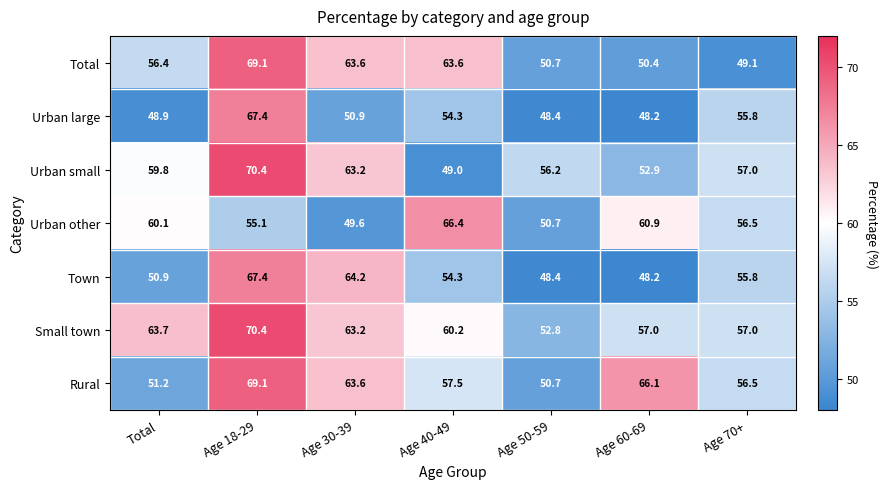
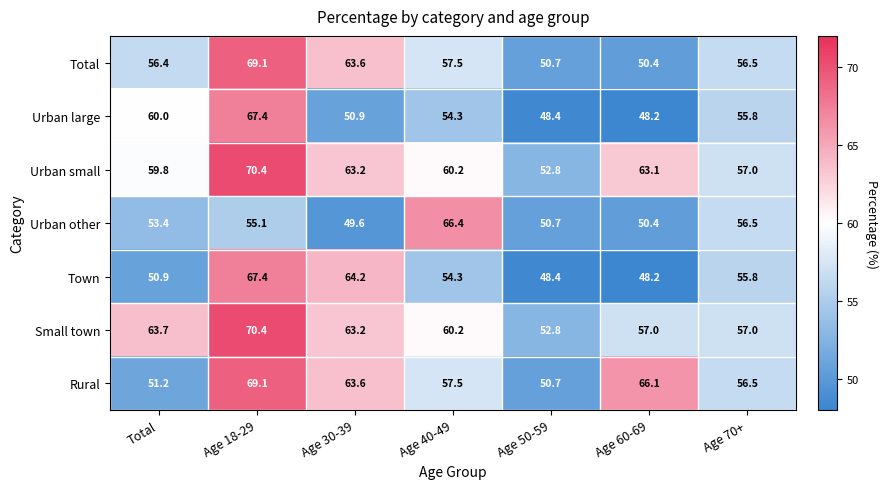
Total, Age 40-49: 63.6 -> 57.5
Total, Age 70+: 49.1 -> 56.5
Urban large, Total: 48.9 -> 60.0
Urban small, Age 40-49: 49.0 -> 60.2
Urban small, Age 50-59: 56.2 -> 52.8
Urban small, Age 60-69: 52.9 -> 63.1
Urban other, Total: 60.1 -> 53.4
Urban other, Age 60-69: 60.9 -> 50.4
